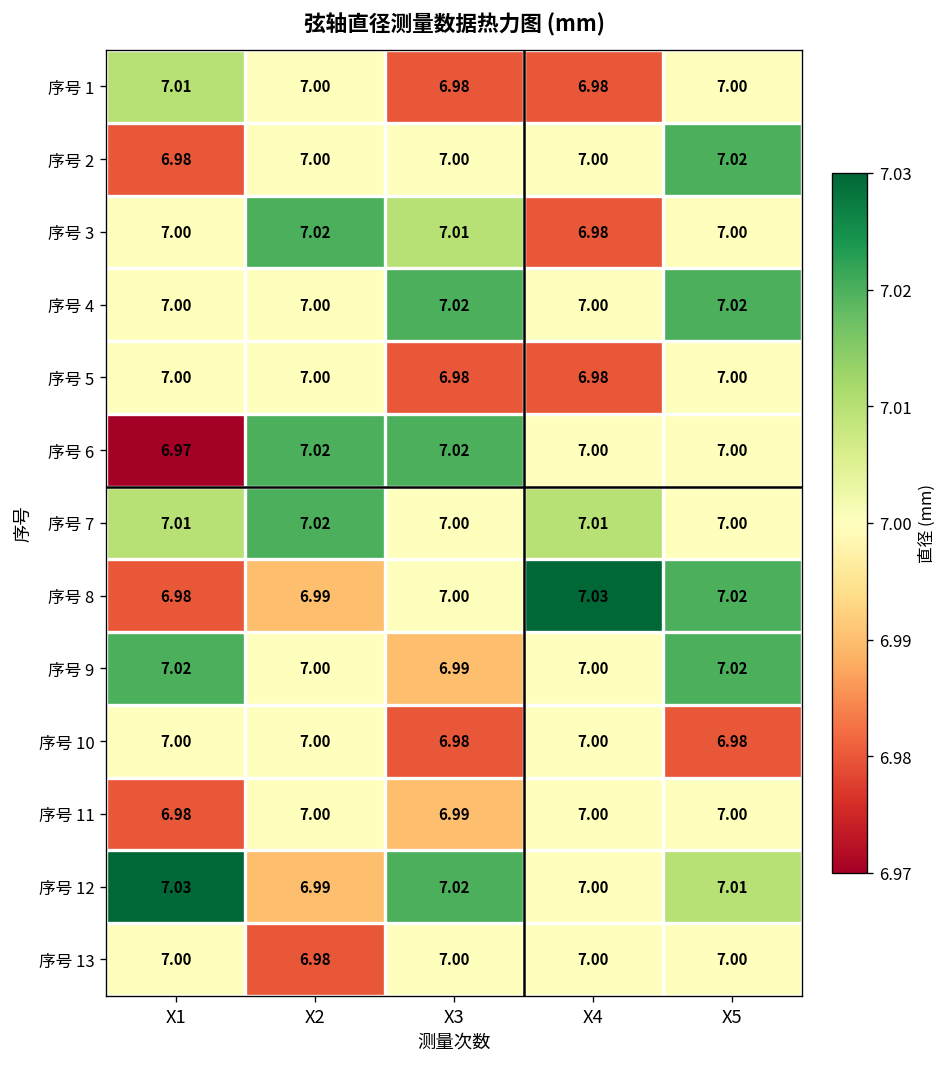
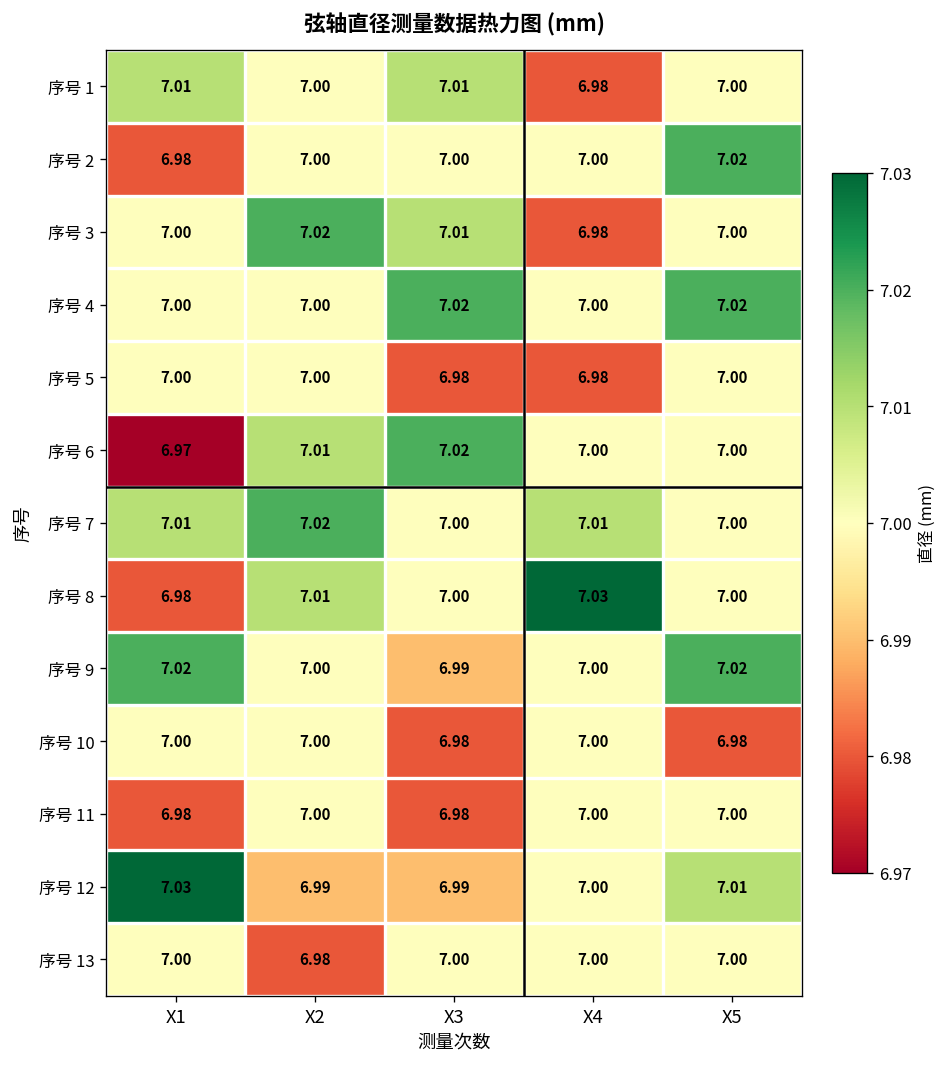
序号 1, X3: 6.98 -> 7.01
序号 6, X2: 7.02 -> 7.01
序号 8, X2: 6.99 -> 7.01
序号 8, X5: 7.02 -> 7.00
序号 11, X3: 6.99 -> 6.98
序号 12, X3: 7.02 -> 6.99
